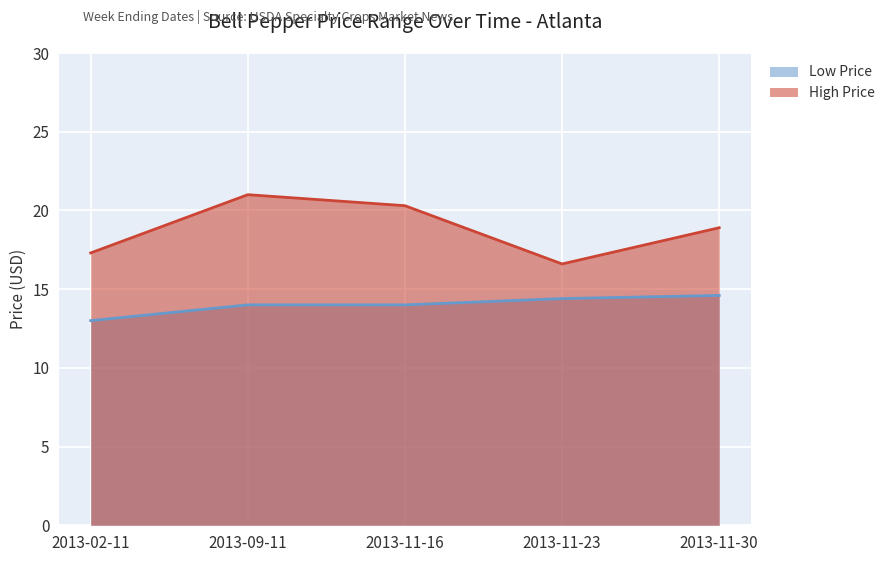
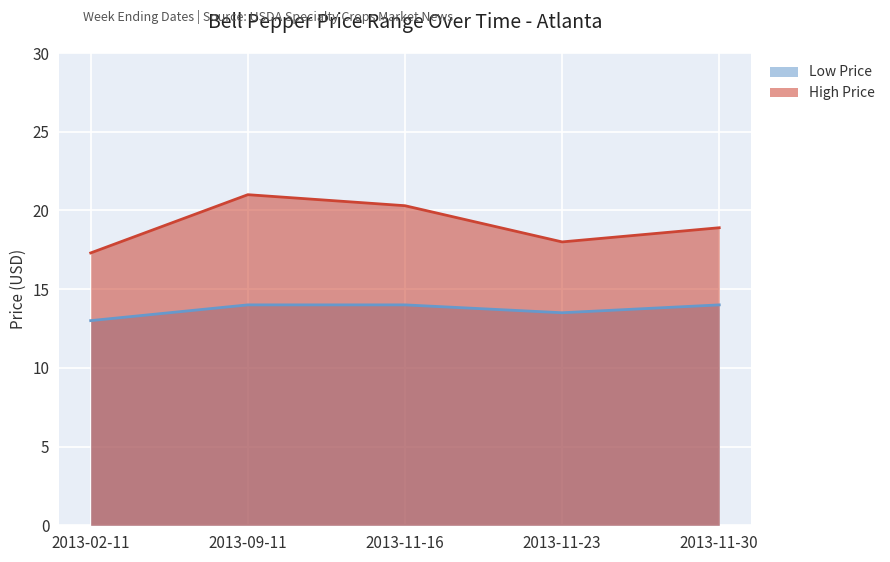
Low Price, 2013-11-23: 14.4 -> 13.5
High Price, 2013-11-23: 16.6 -> 18.0
Low Price, 2013-11-30: 14.6 -> 14.0
